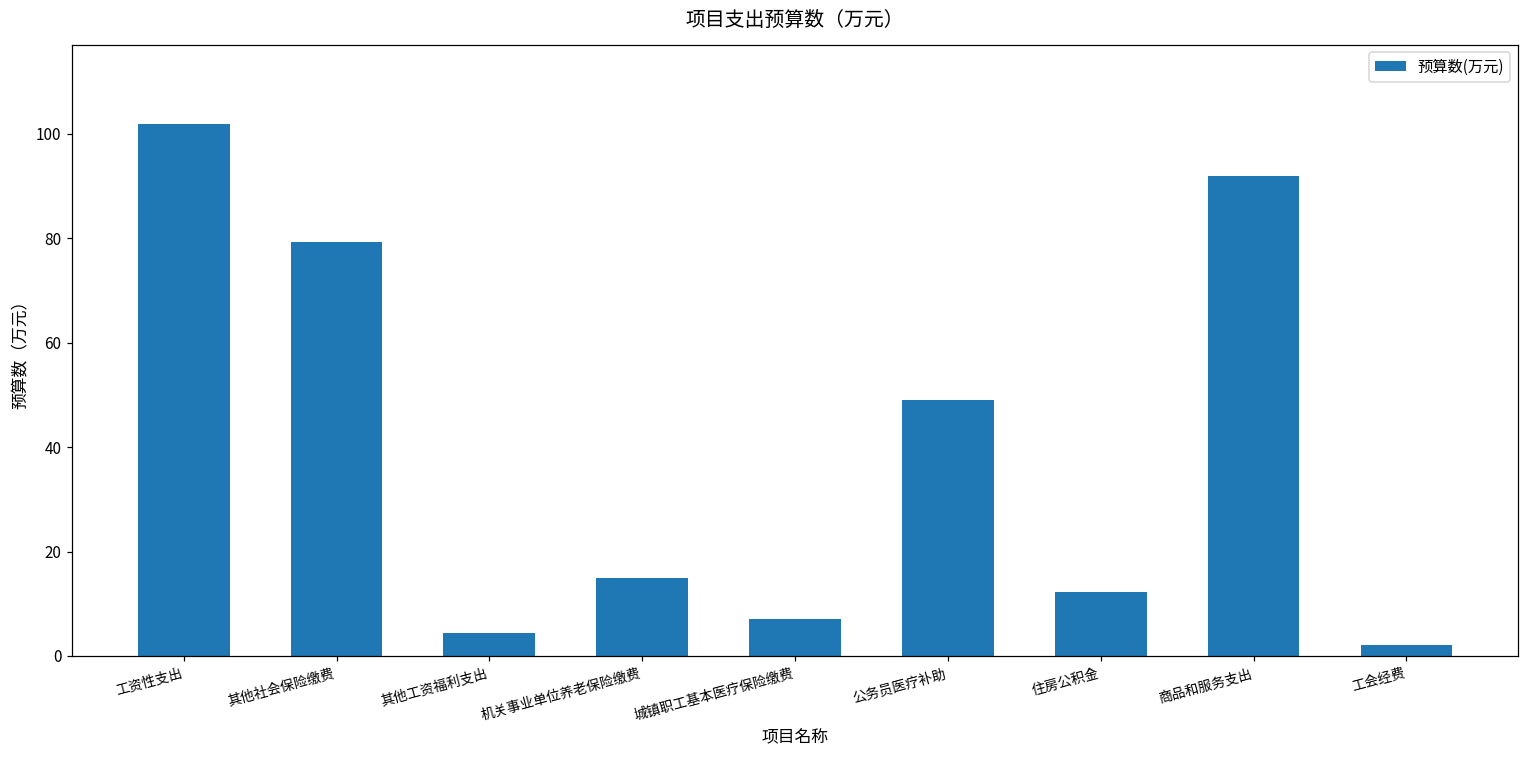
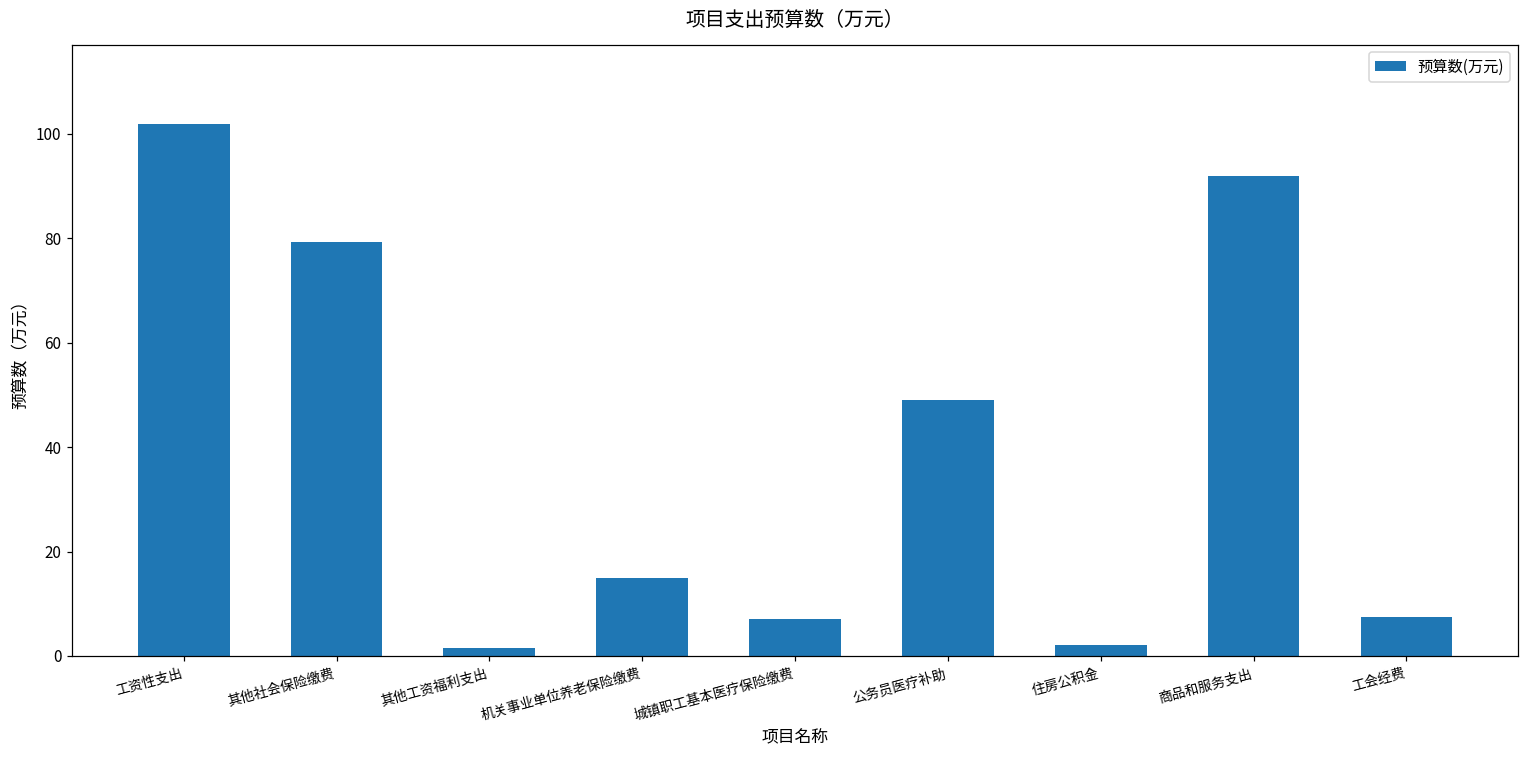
其他工资福利支出: 4 -> 2
住房公积金: 12 -> 2
工会经费: 2 -> 7
